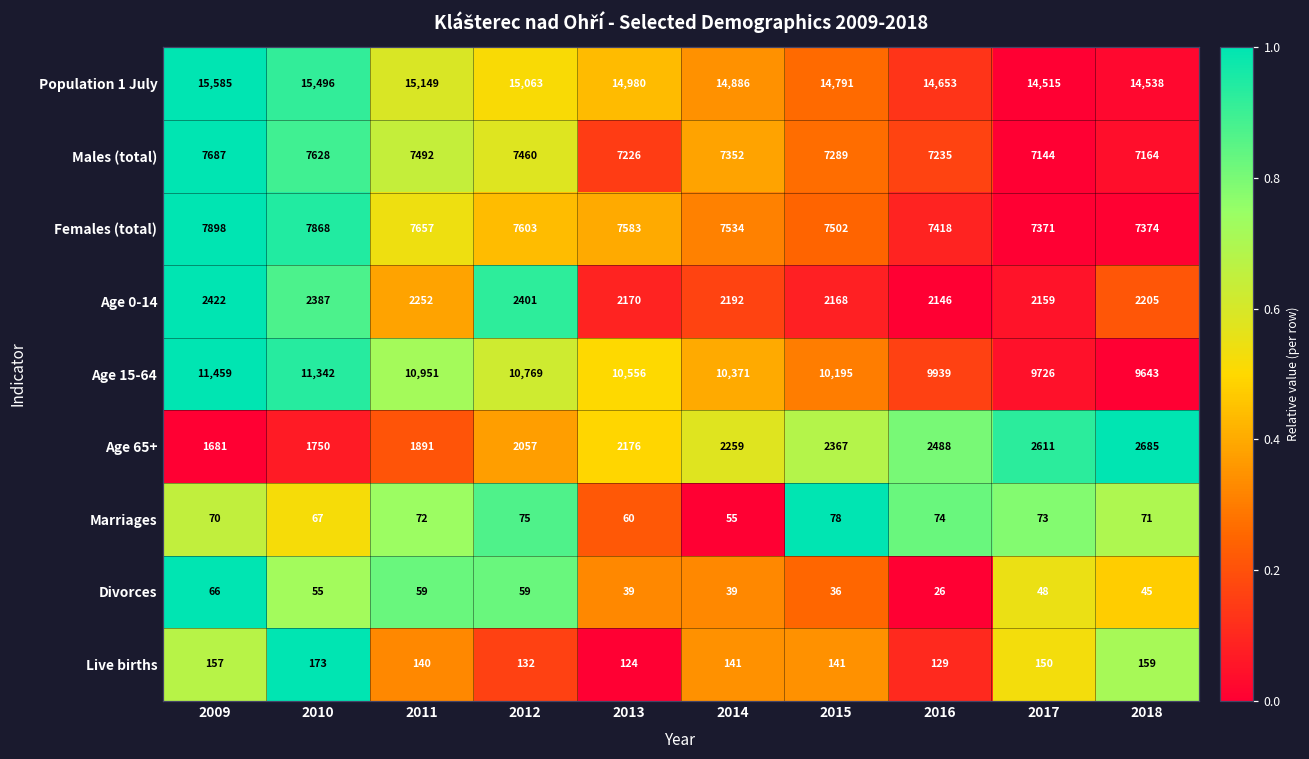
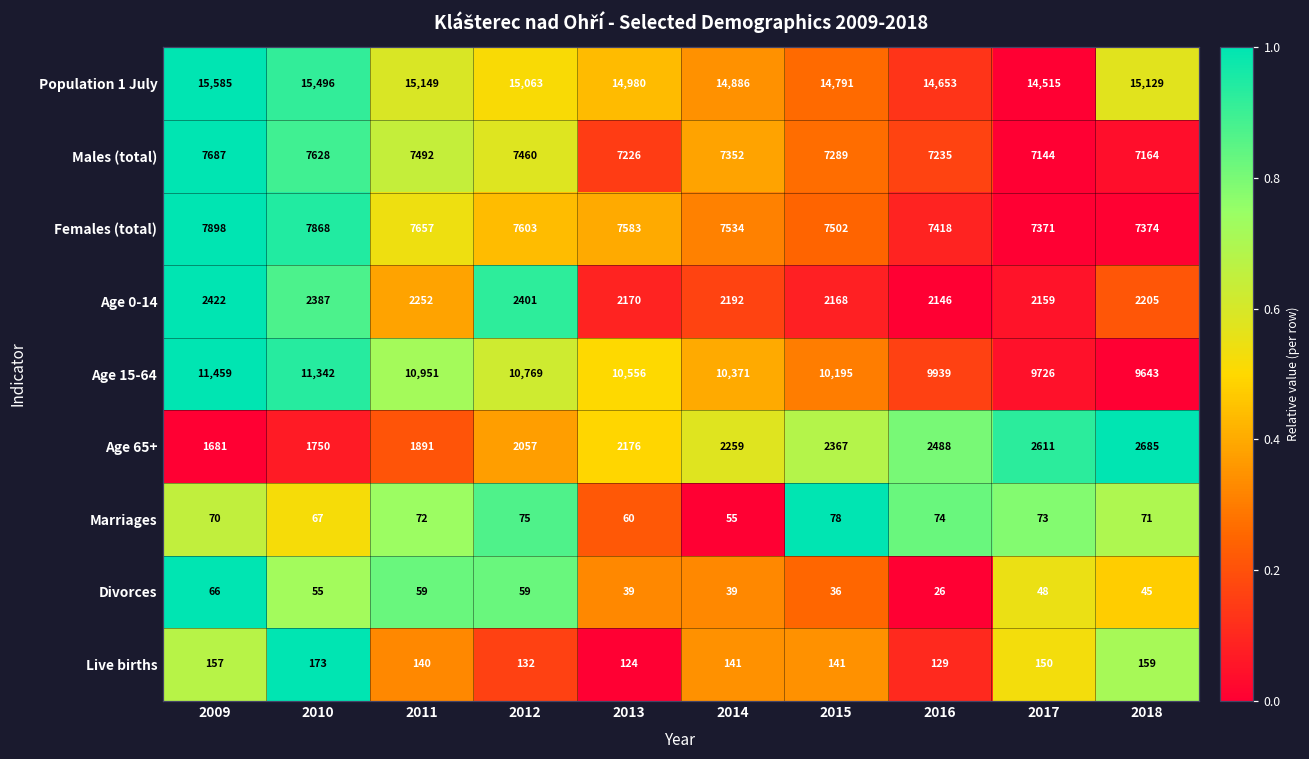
Population 1 July, 2018: 14,538 -> 15,129
